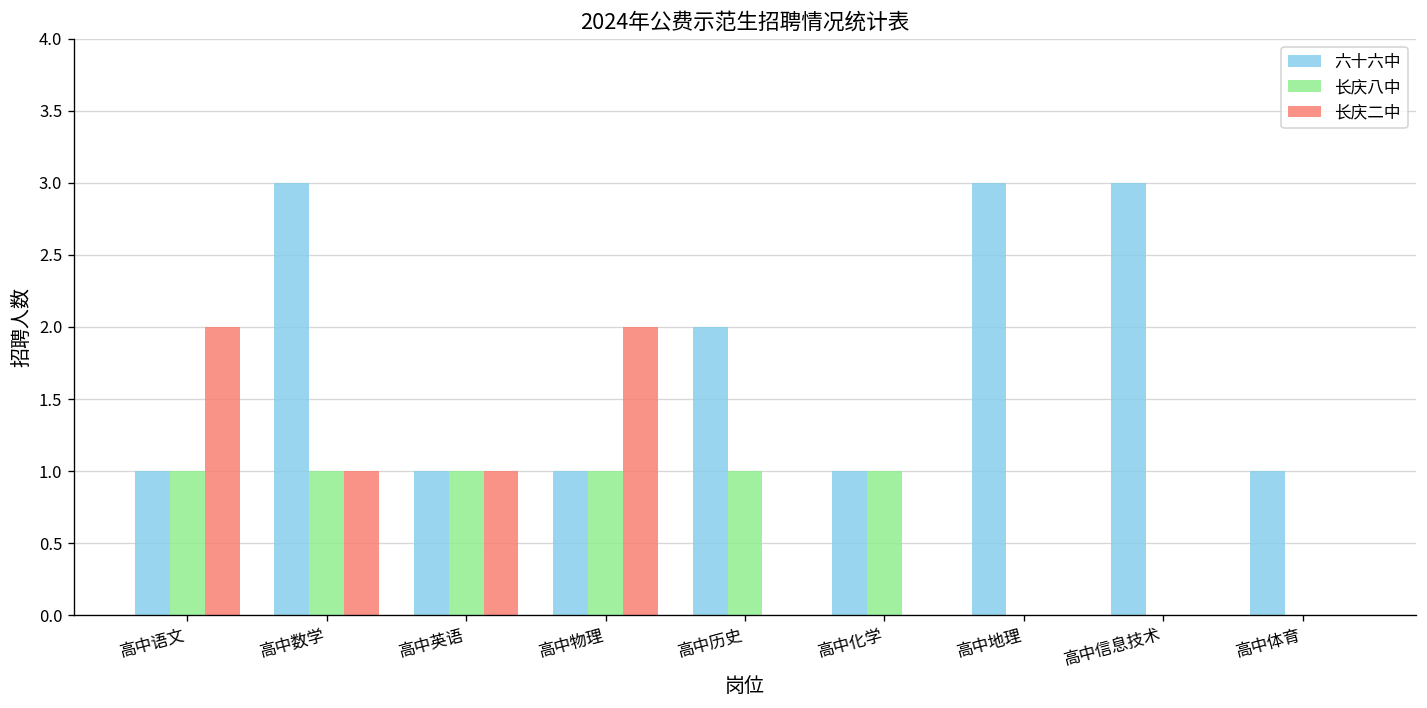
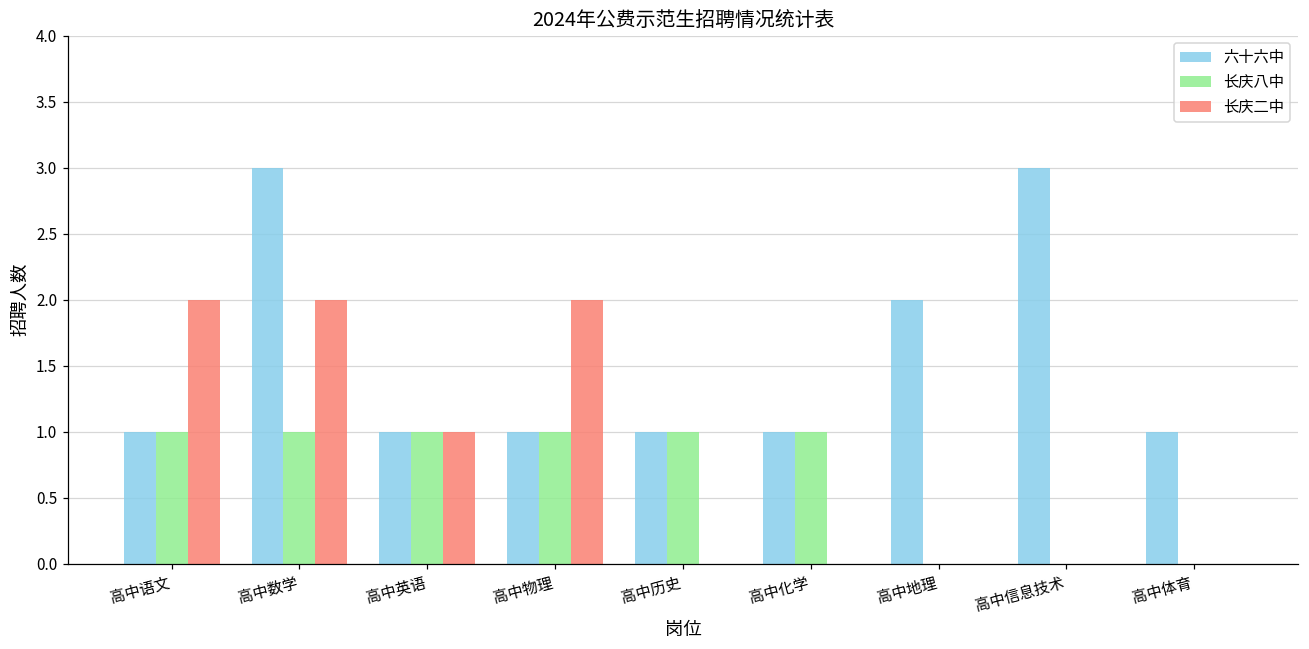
长庆二中, 高中数学: 1 -> 2
六十六中, 高中历史: 2 -> 1
六十六中, 高中地理: 3 -> 2
